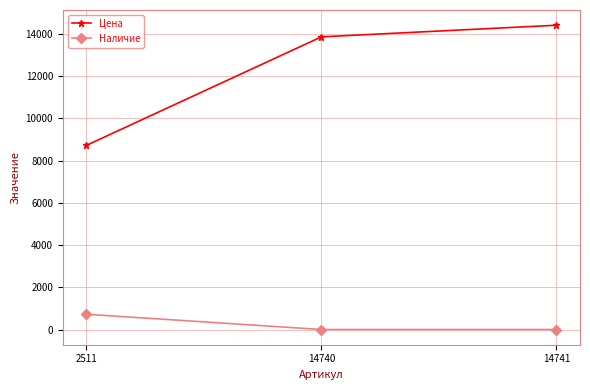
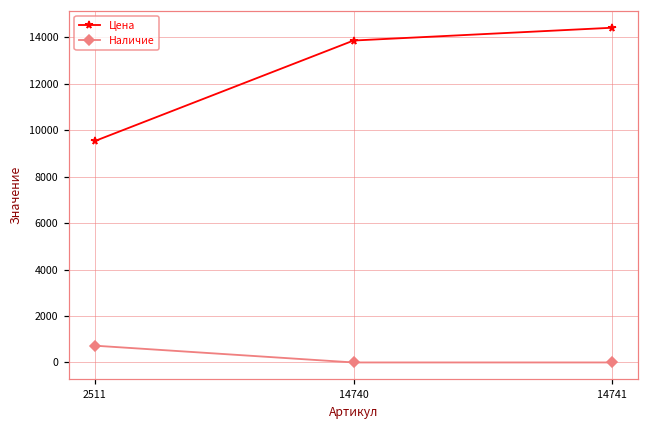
Цена, 2511: 8700 -> 9500
